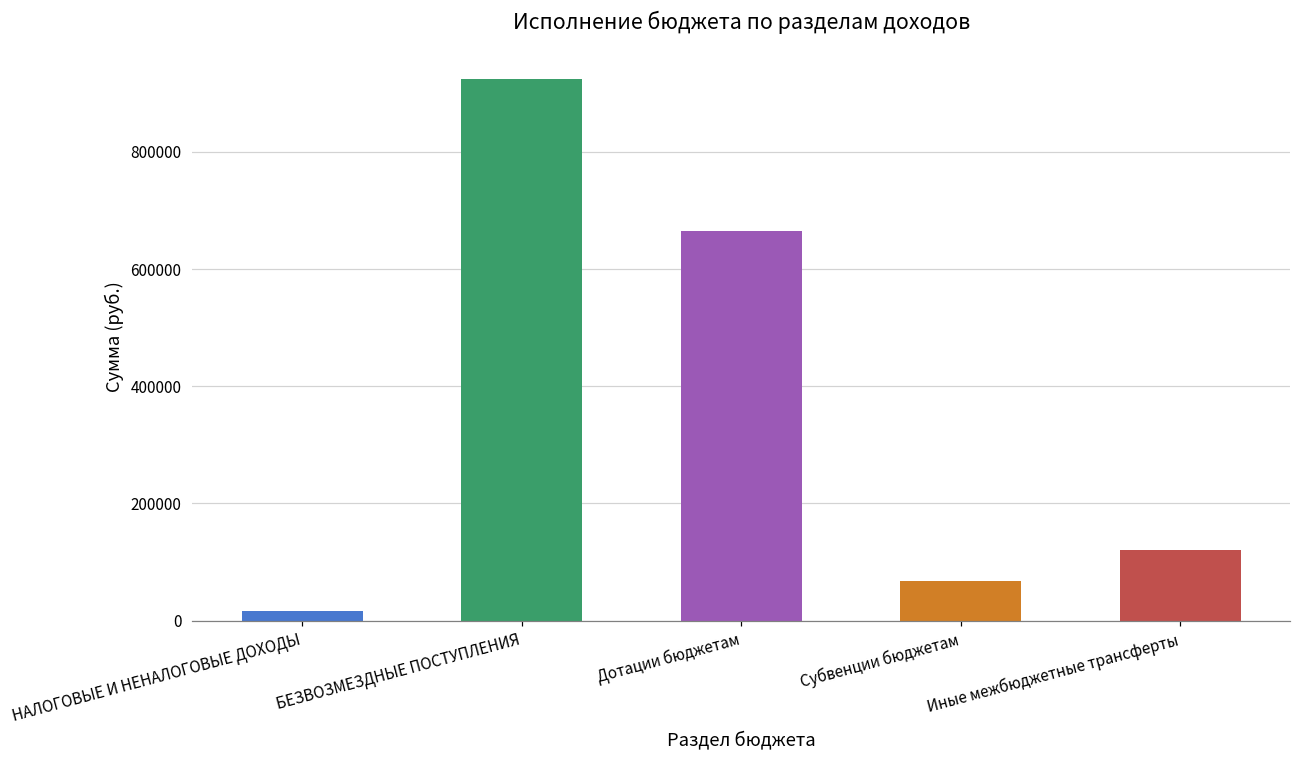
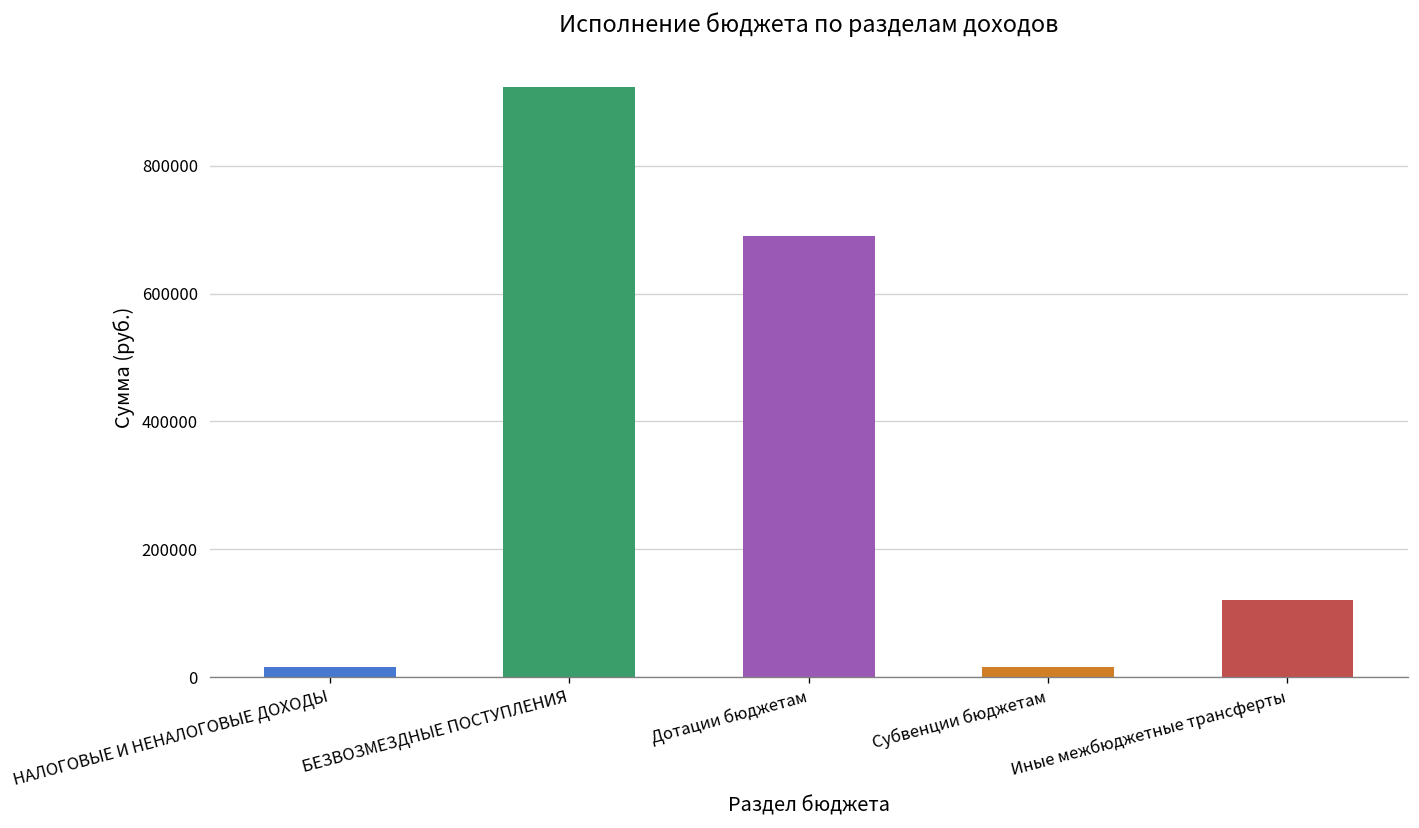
Дотации бюджетам: 670000 -> 690000
Субвенции бюджетам: 70000 -> 20000
